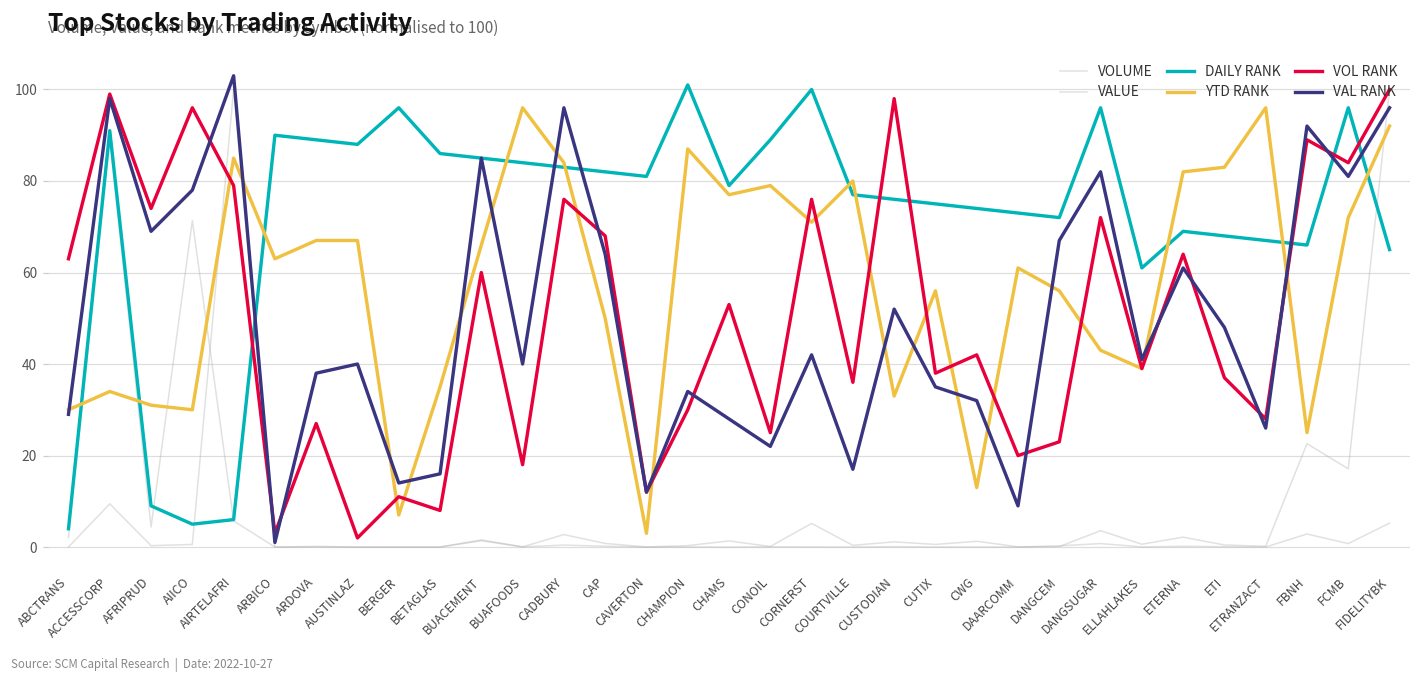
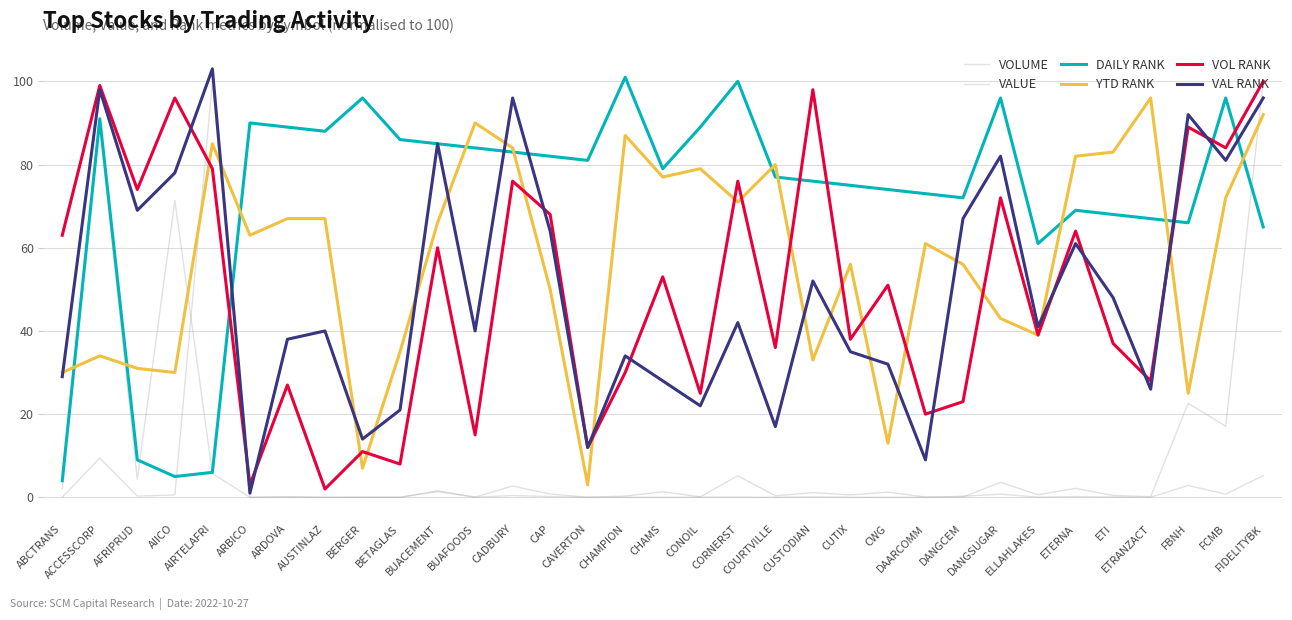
VAL RANK, BETAGLAS: 16 -> 21
YTD RANK, BUAFOODS: 96 -> 90
VOL RANK, BUAFOODS: 18 -> 15
VOL RANK, CWG: 42 -> 51
